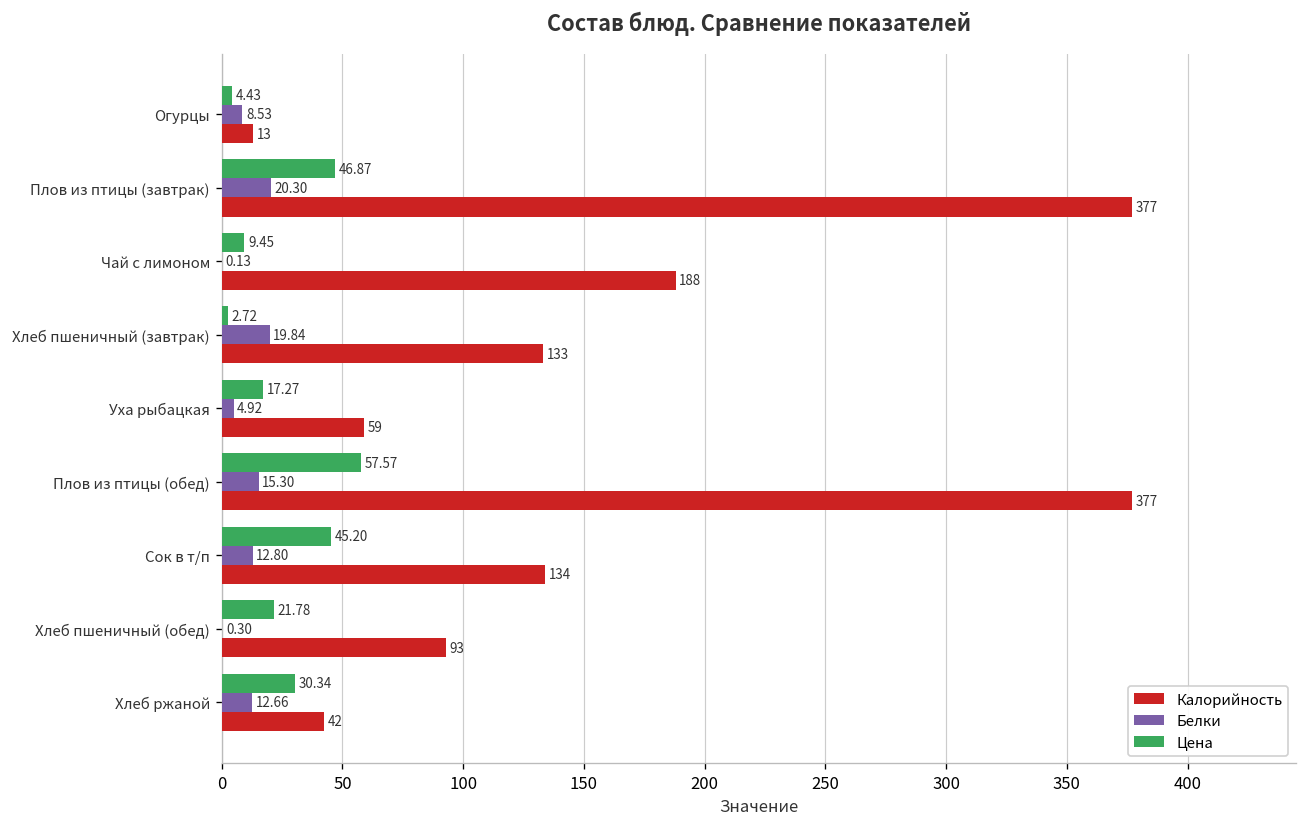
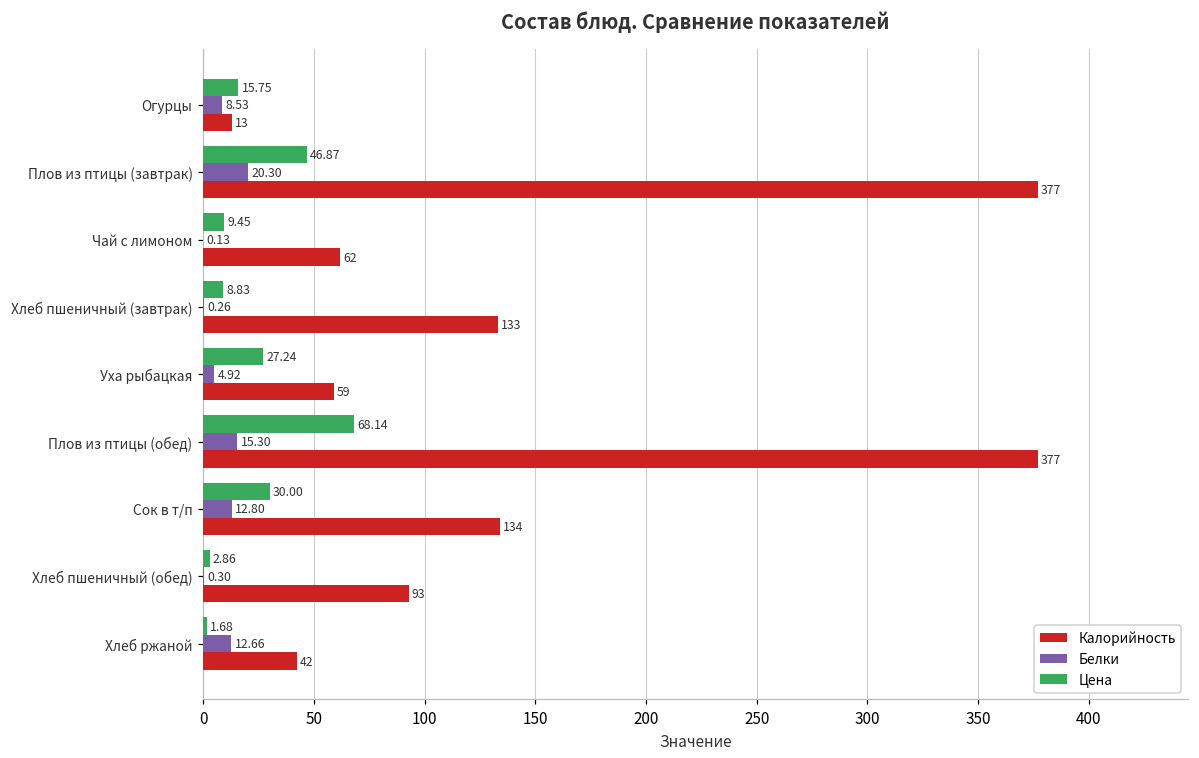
Цена, Огурцы: 4.43 -> 15.75
Калорийность, Чай с лимоном: 188 -> 62
Цена, Хлеб пшеничный (завтрак): 2.72 -> 8.83
Белки, Хлеб пшеничный (завтрак): 19.84 -> 0.26
Цена, Уха рыбацкая: 17.27 -> 27.24
Цена, Плов из птицы (обед): 57.57 -> 68.14
Цена, Сок в т/п: 45.20 -> 30.00
Цена, Хлеб пшеничный (обед): 21.78 -> 2.86
Цена, Хлеб ржаной: 30.34 -> 1.68
